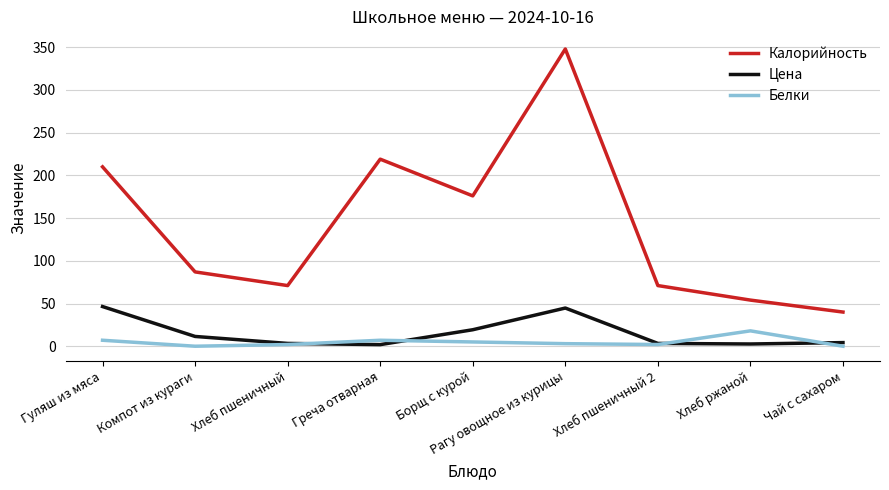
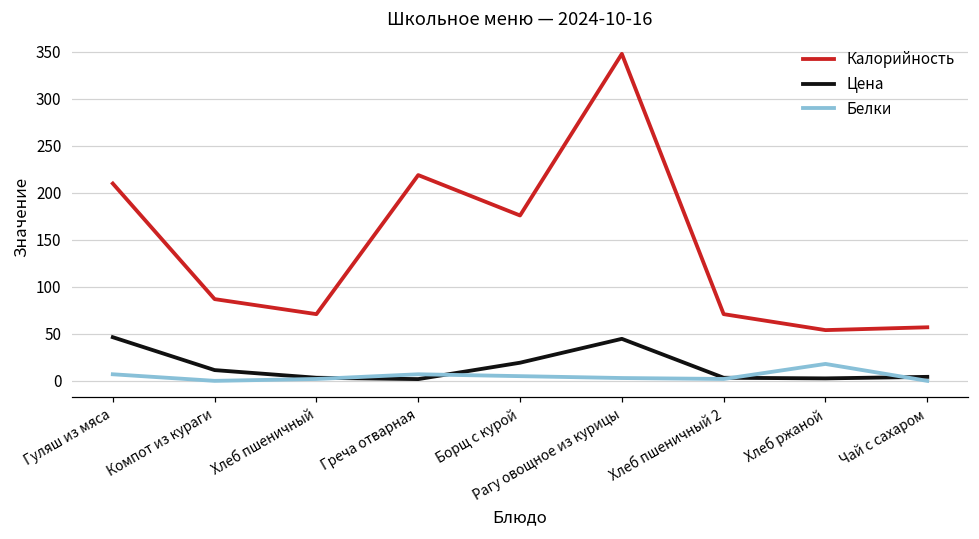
Калорийность, Чай с сахаром: 40 -> 60
